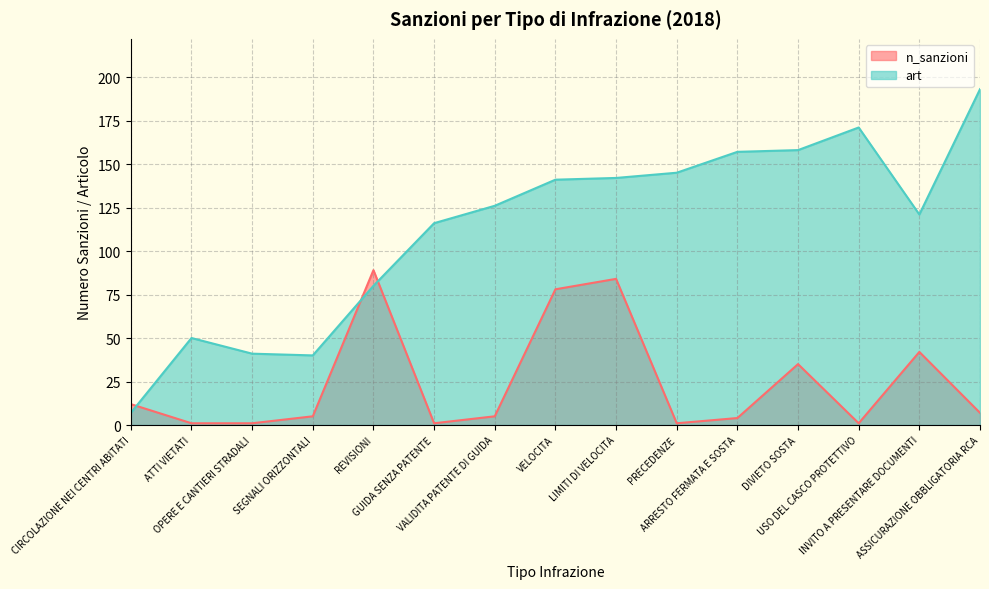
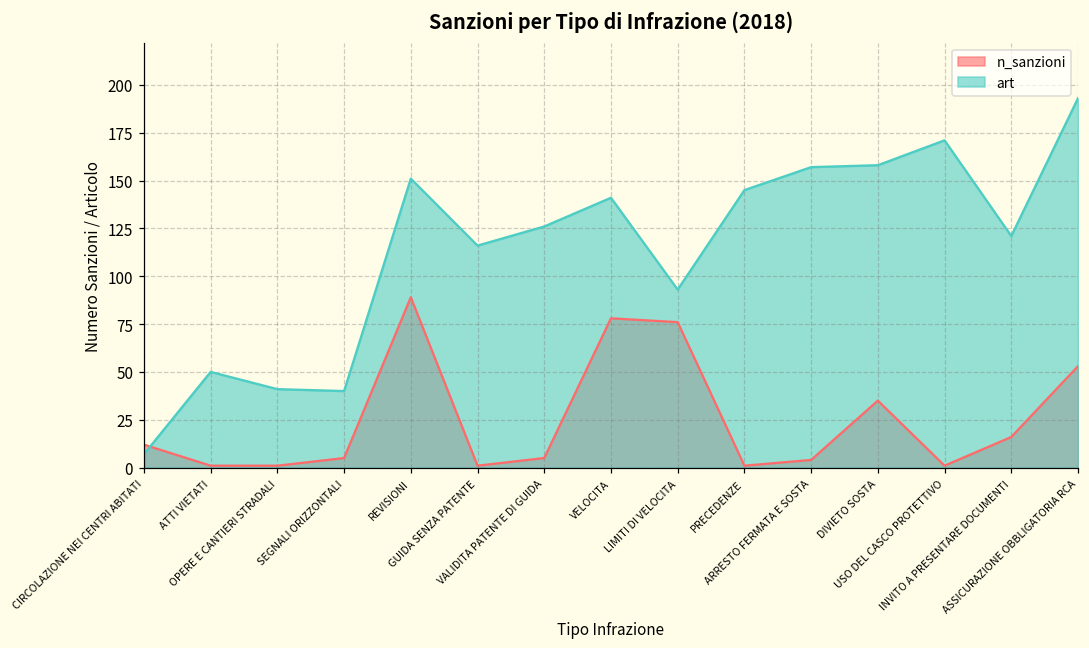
art, REVISIONI: 80 -> 151
n_sanzioni, LIMITI DI VELOCITA: 84 -> 76
art, LIMITI DI VELOCITA: 142 -> 93
n_sanzioni, INVITO A PRESENTARE DOCUMENTI: 42 -> 16
n_sanzioni, ASSICURAZIONE OBBLIGATORIA RCA: 7 -> 53
